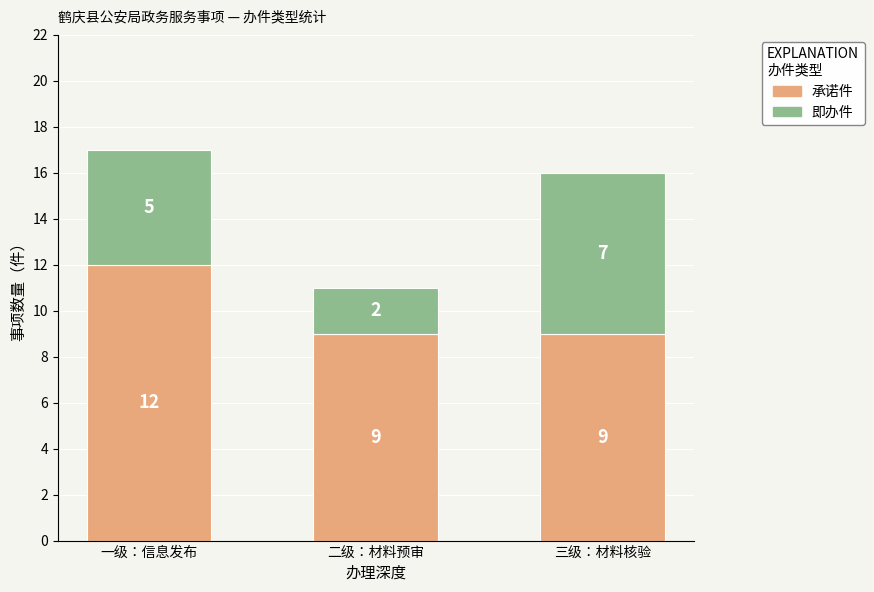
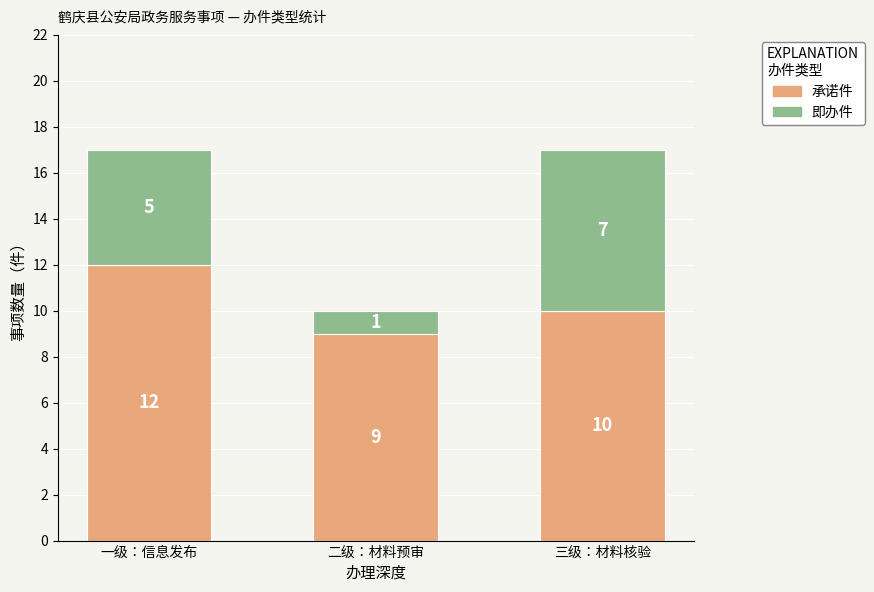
即办件, 二级：材料预审: 2 -> 1
承诺件, 三级：材料核验: 9 -> 10
